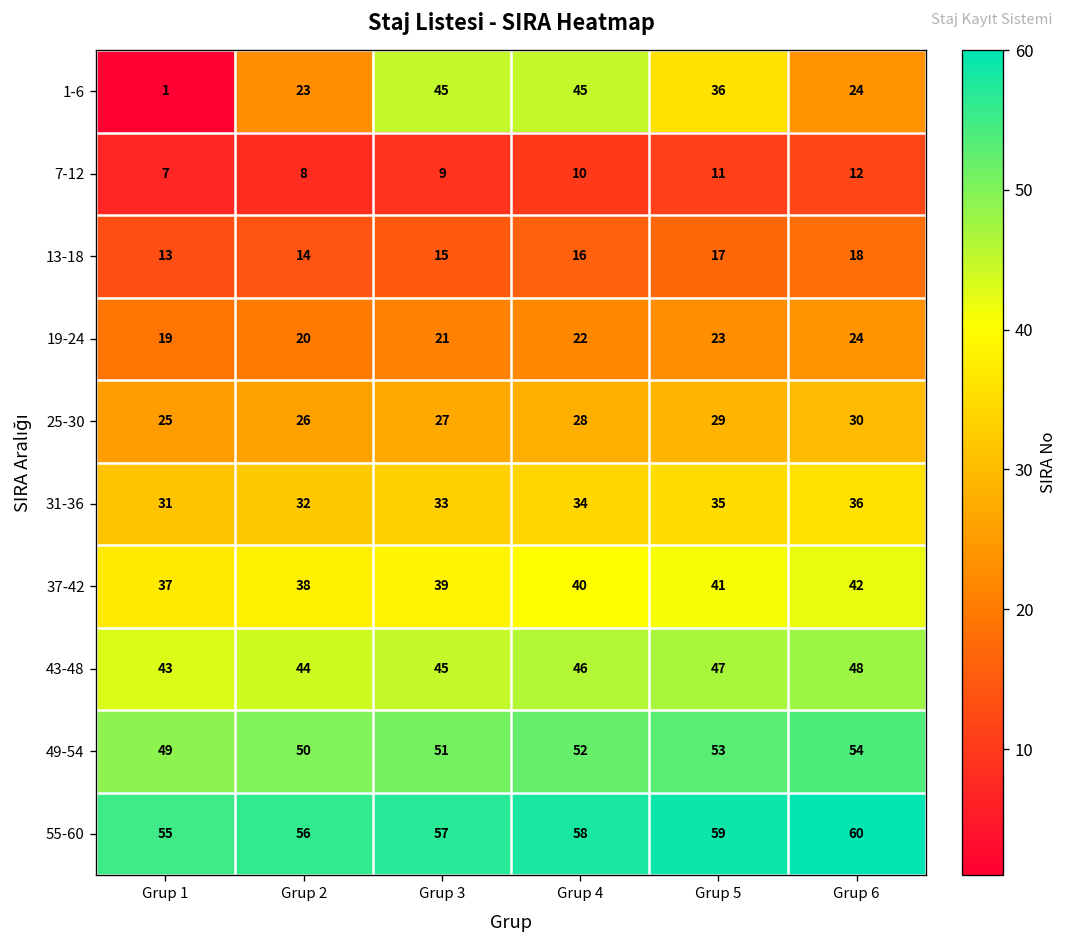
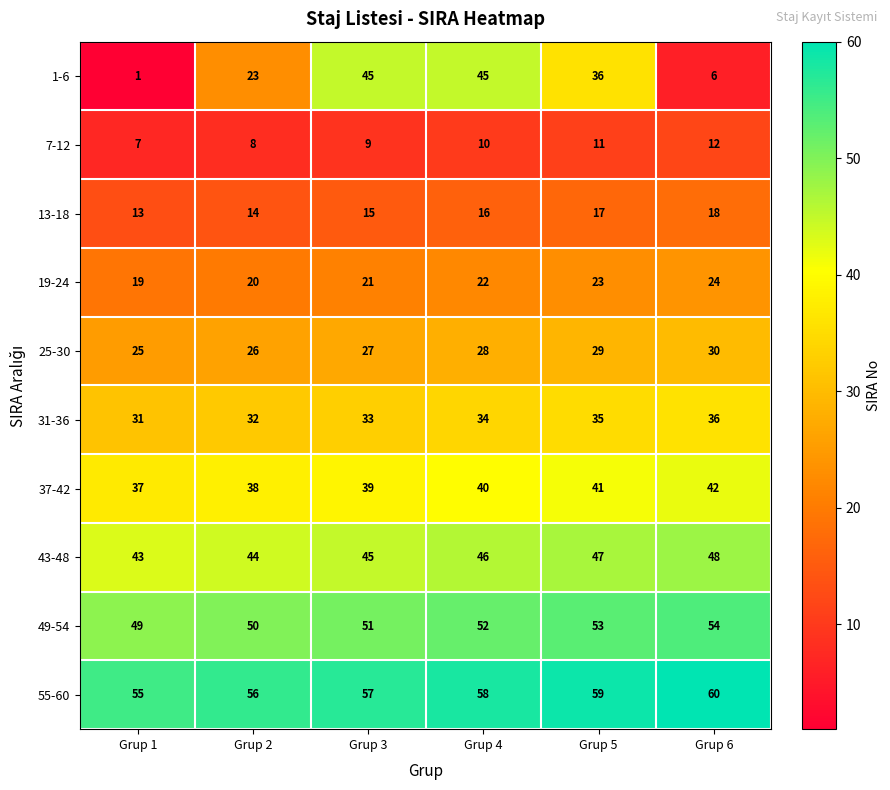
1-6, Grup 6: 24 -> 6
